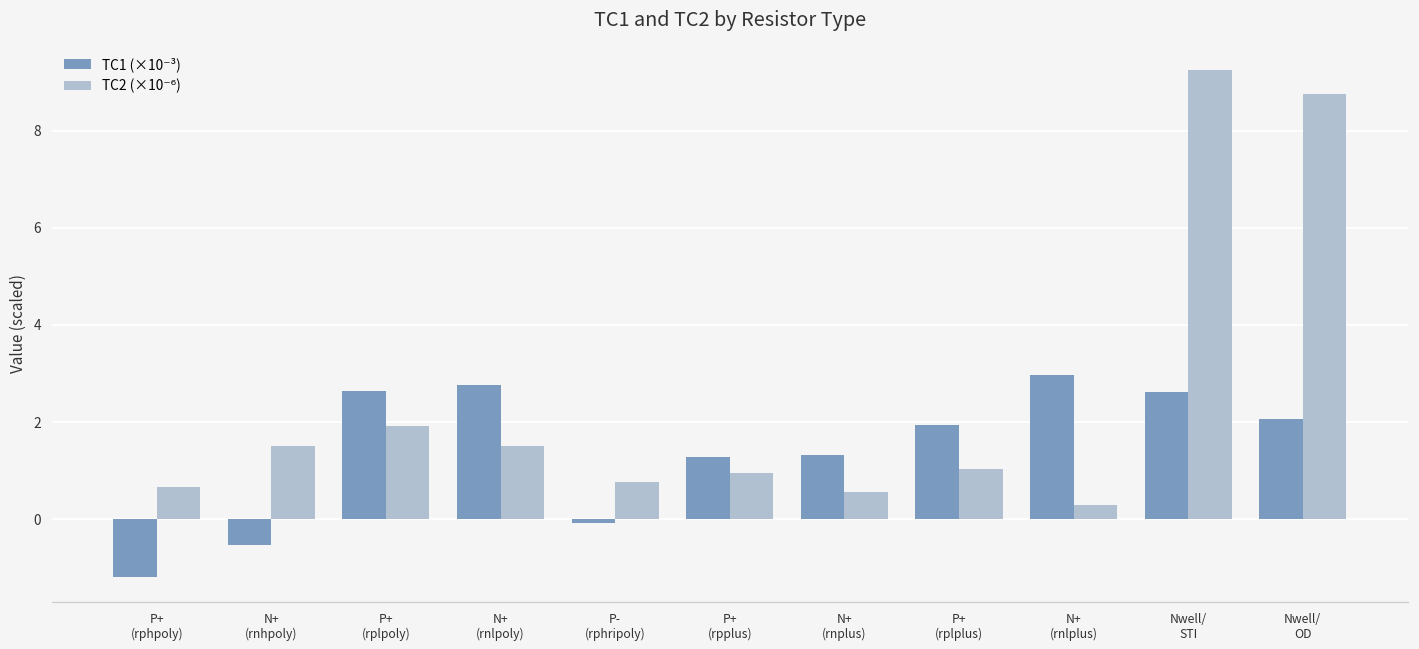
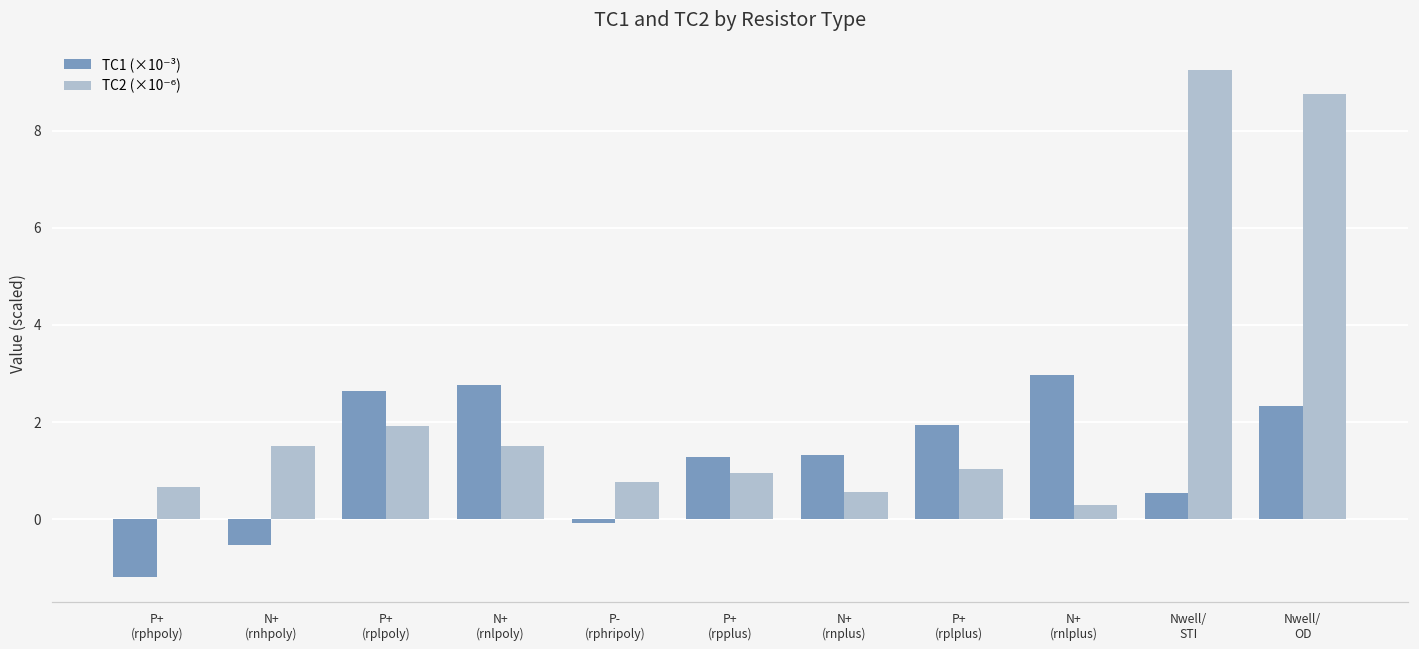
TC1 (×10⁻³), Nwell/ STI: 2.6 -> 0.6
TC1 (×10⁻³), Nwell/ OD: 2.1 -> 2.3
